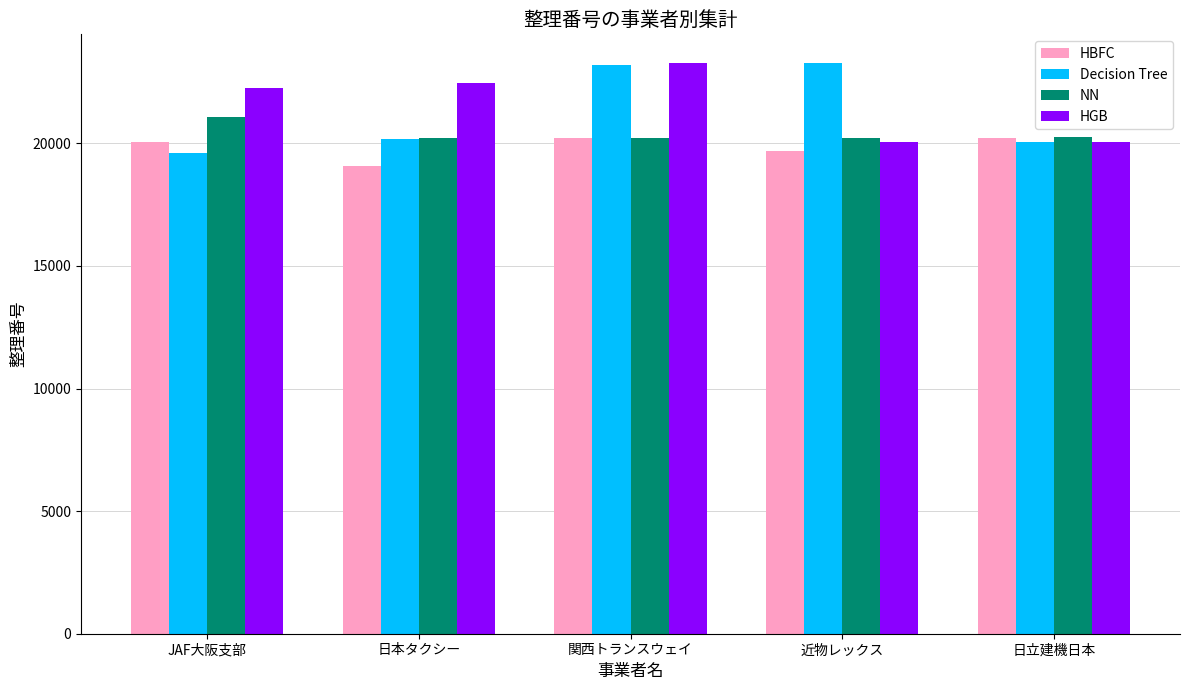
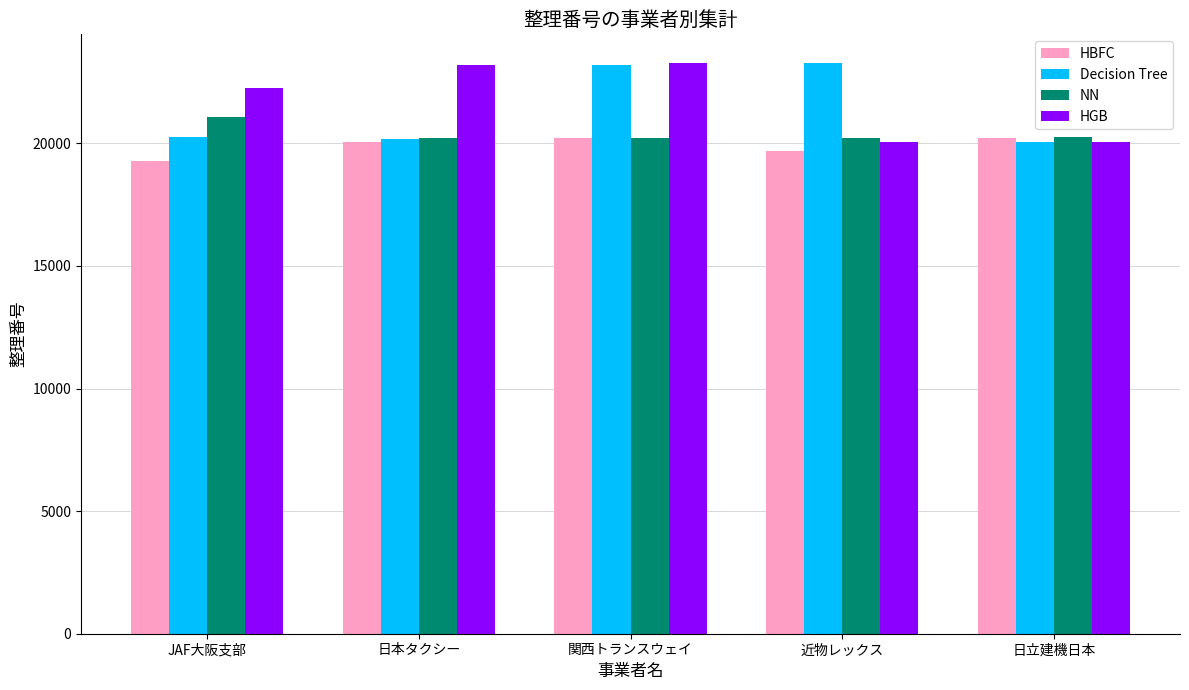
HBFC, JAF大阪支部: 20000 -> 19300
Decision Tree, JAF大阪支部: 19600 -> 20300
HBFC, 日本タクシー: 19100 -> 20000
HGB, 日本タクシー: 22500 -> 23200
